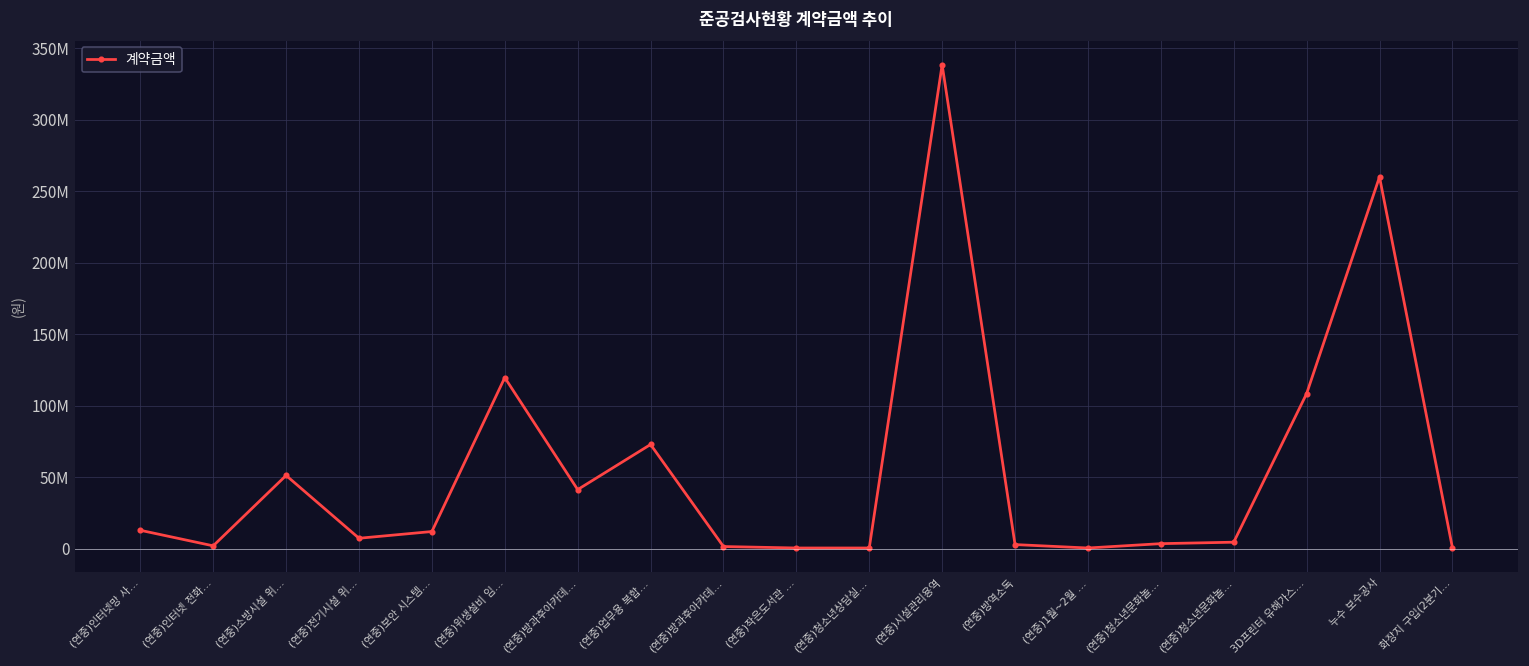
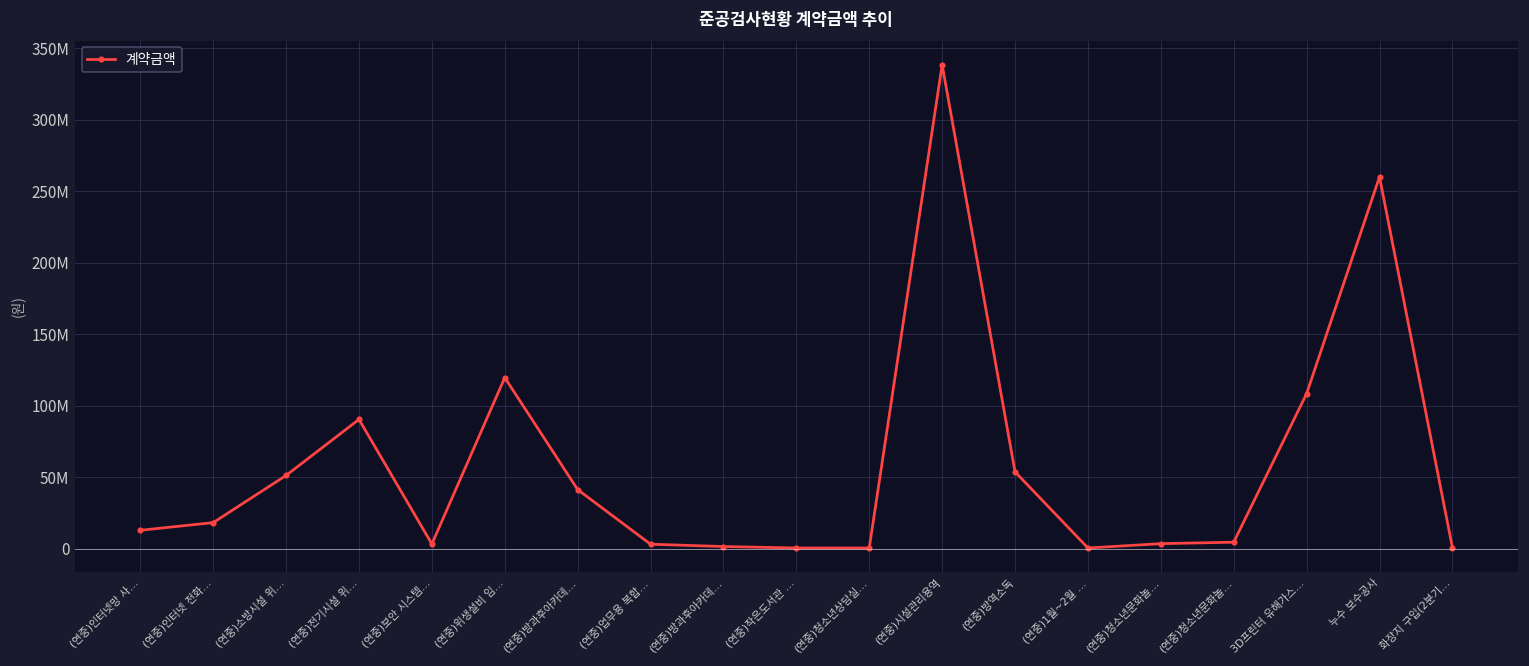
(연중)인터넷 전화…: 2000000 -> 18000000
(연중)전기시설 위…: 7000000 -> 90000000
(연중)보안 시스템…: 12000000 -> 3000000
(연중)업무용 복합…: 73000000 -> 3000000
(연중)방역소독: 3000000 -> 54000000
